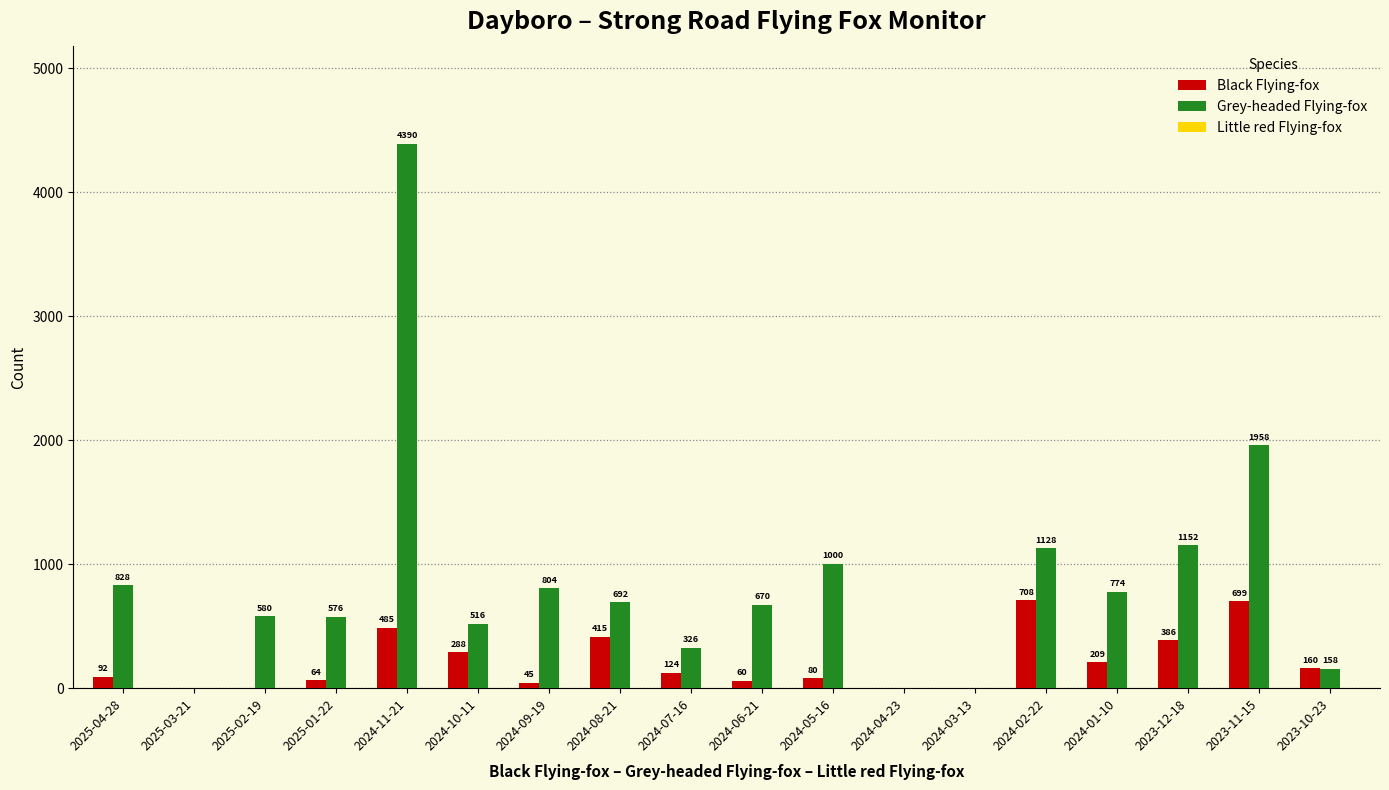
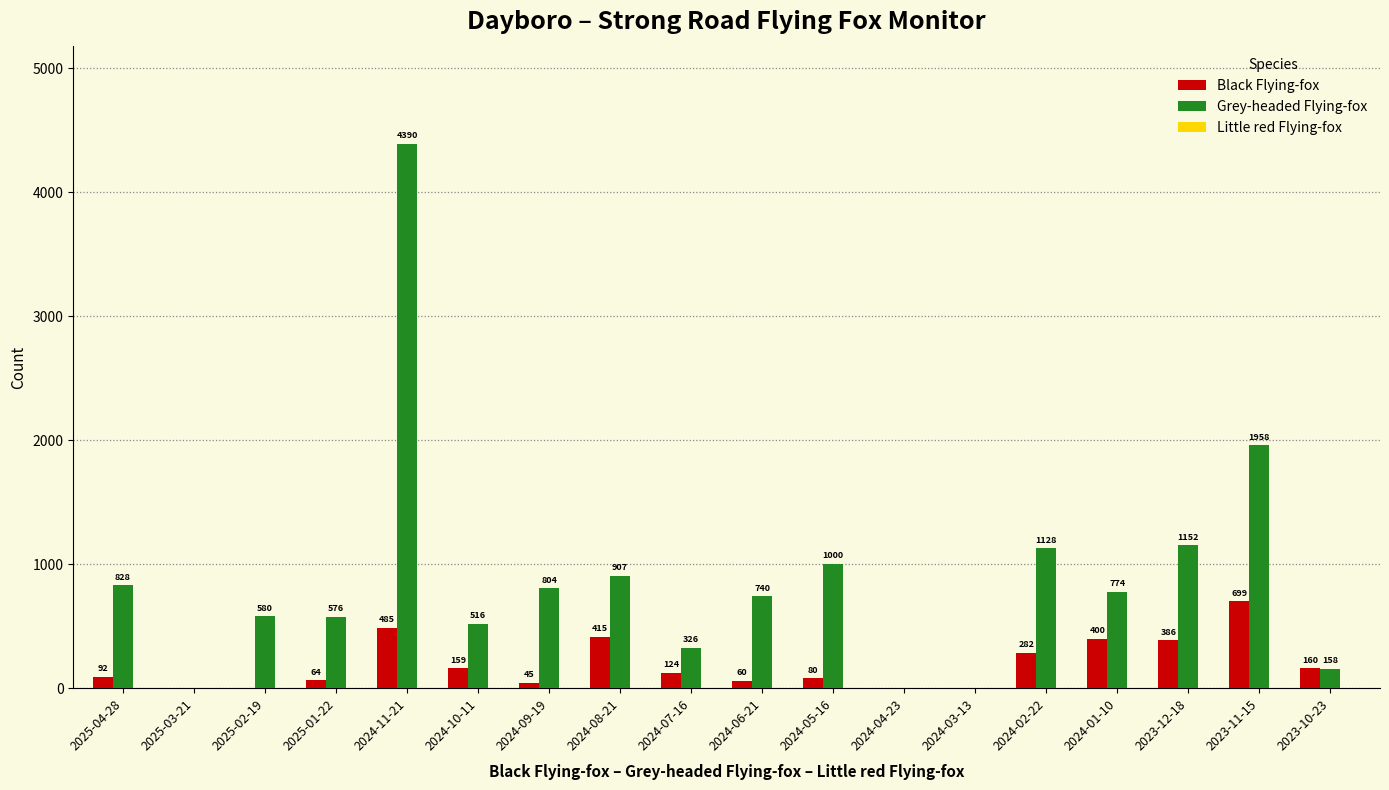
Black Flying-fox, 2024-10-11: 288 -> 159
Grey-headed Flying-fox, 2024-08-21: 692 -> 907
Grey-headed Flying-fox, 2024-06-21: 670 -> 740
Black Flying-fox, 2024-02-22: 708 -> 282
Black Flying-fox, 2024-01-10: 209 -> 400
